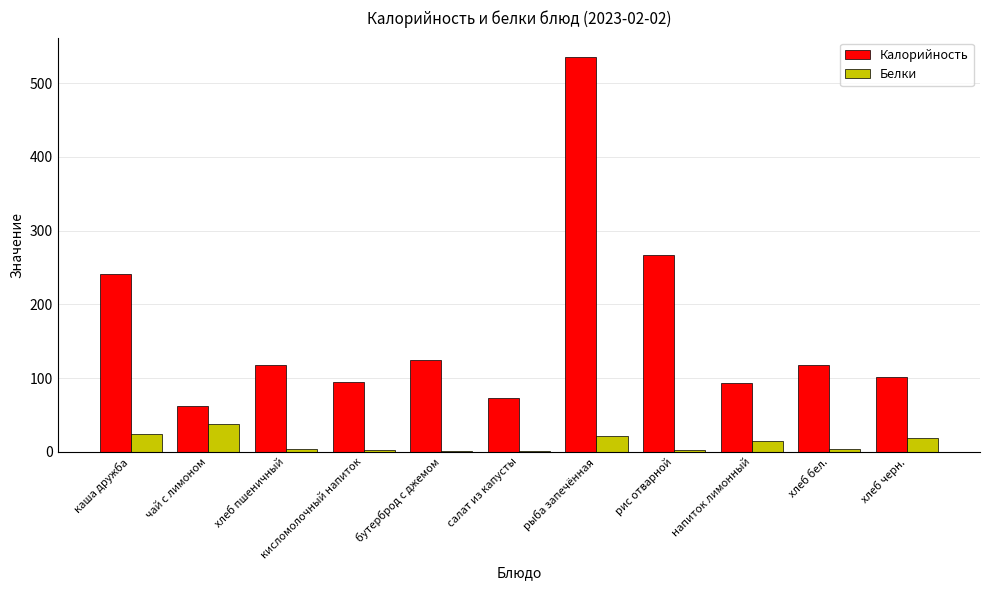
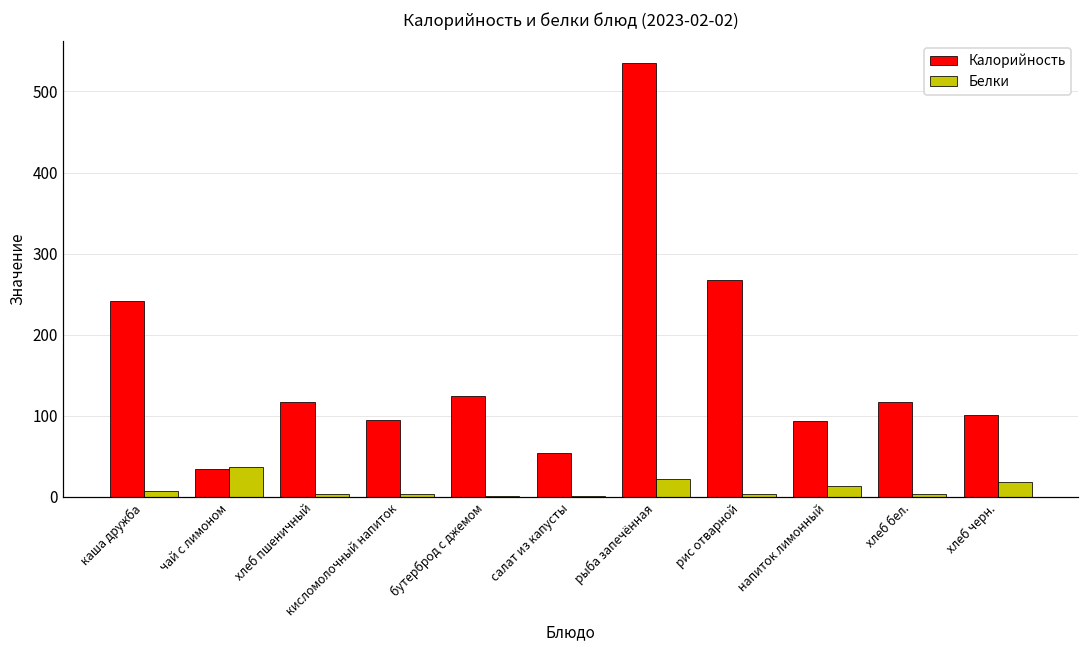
Белки, каша дружба: 20 -> 10
Калорийность, чай с лимоном: 60 -> 30
Калорийность, салат из капусты: 70 -> 50
